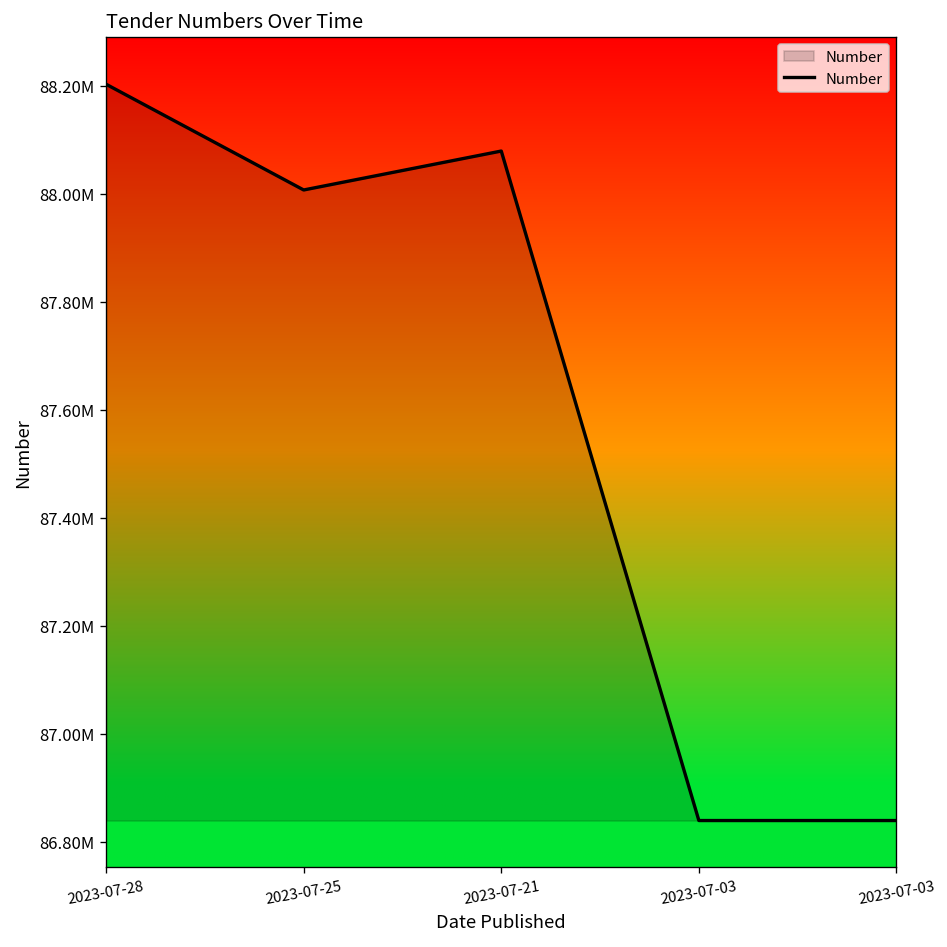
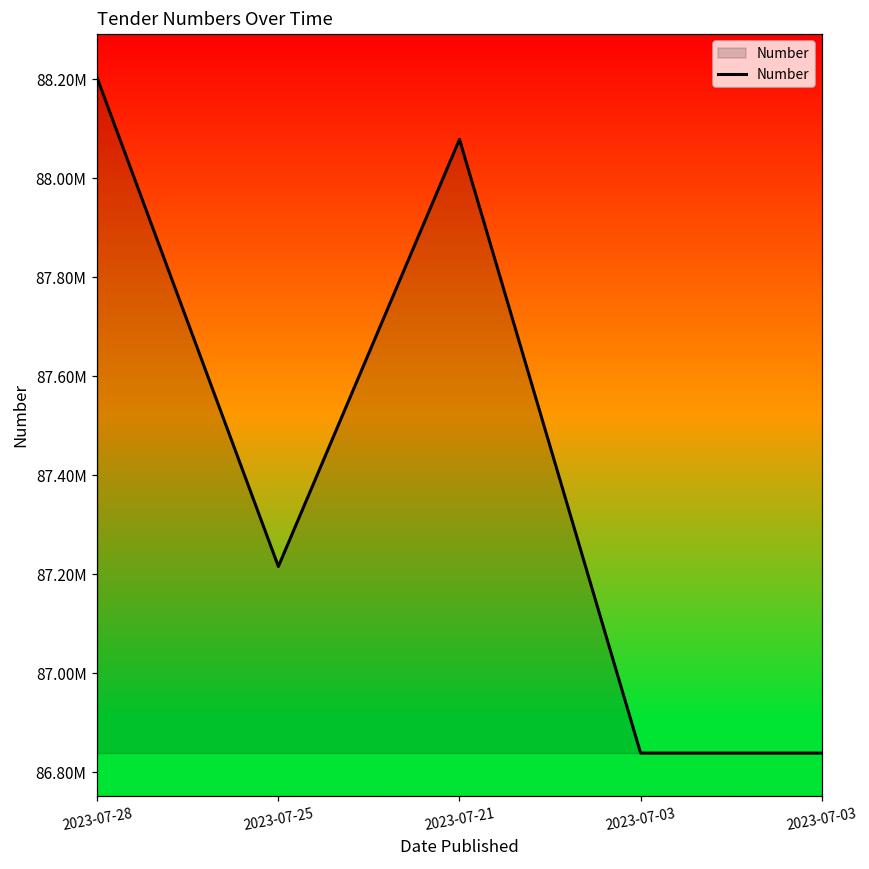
2023-07-25: 88010000 -> 87220000
